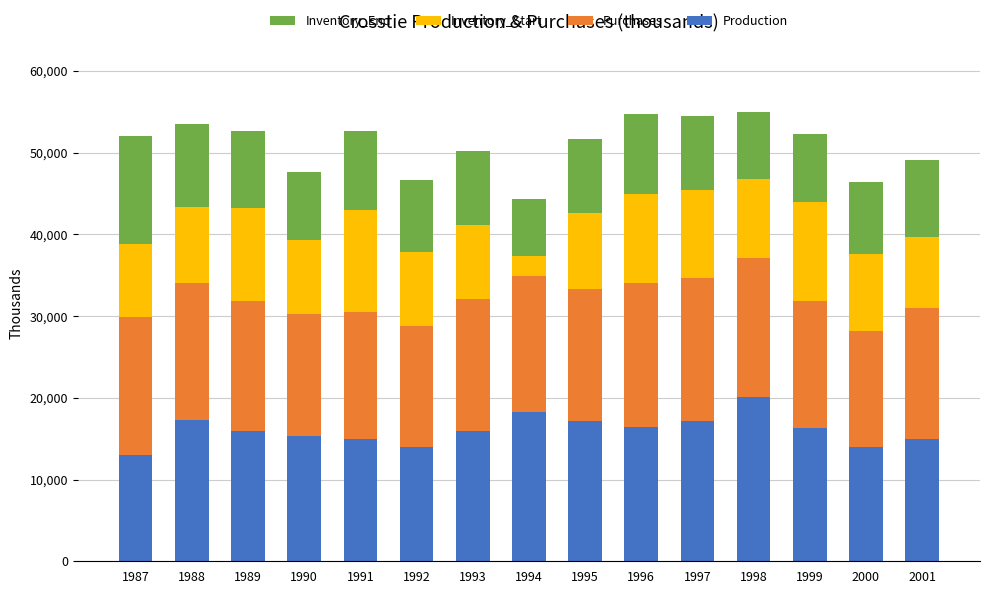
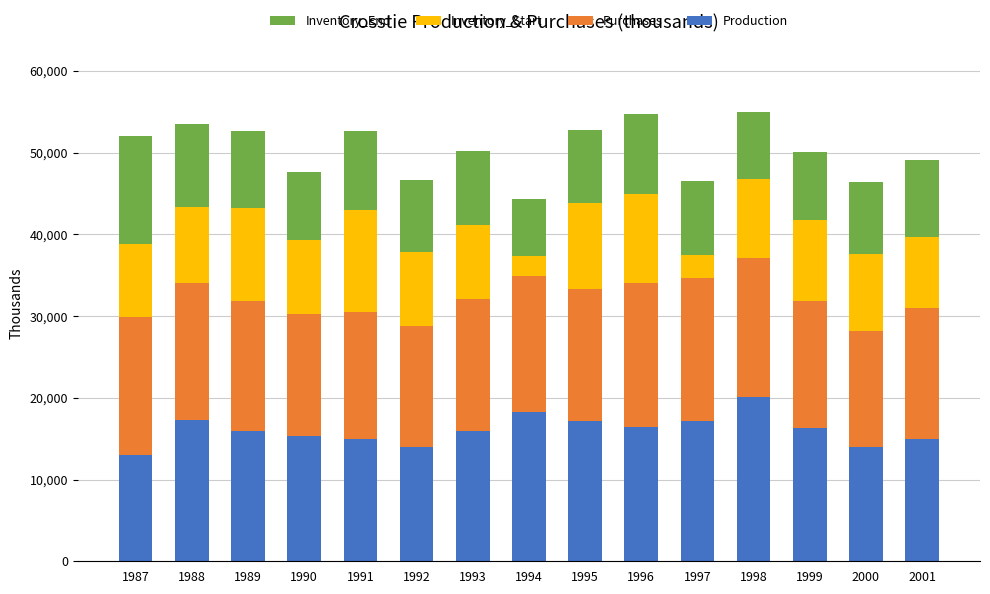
Inventory_Start, 1995: 9,000 -> 11,000
Inventory_Start, 1997: 11,000 -> 3,000
Inventory_Start, 1999: 12,000 -> 10,000
